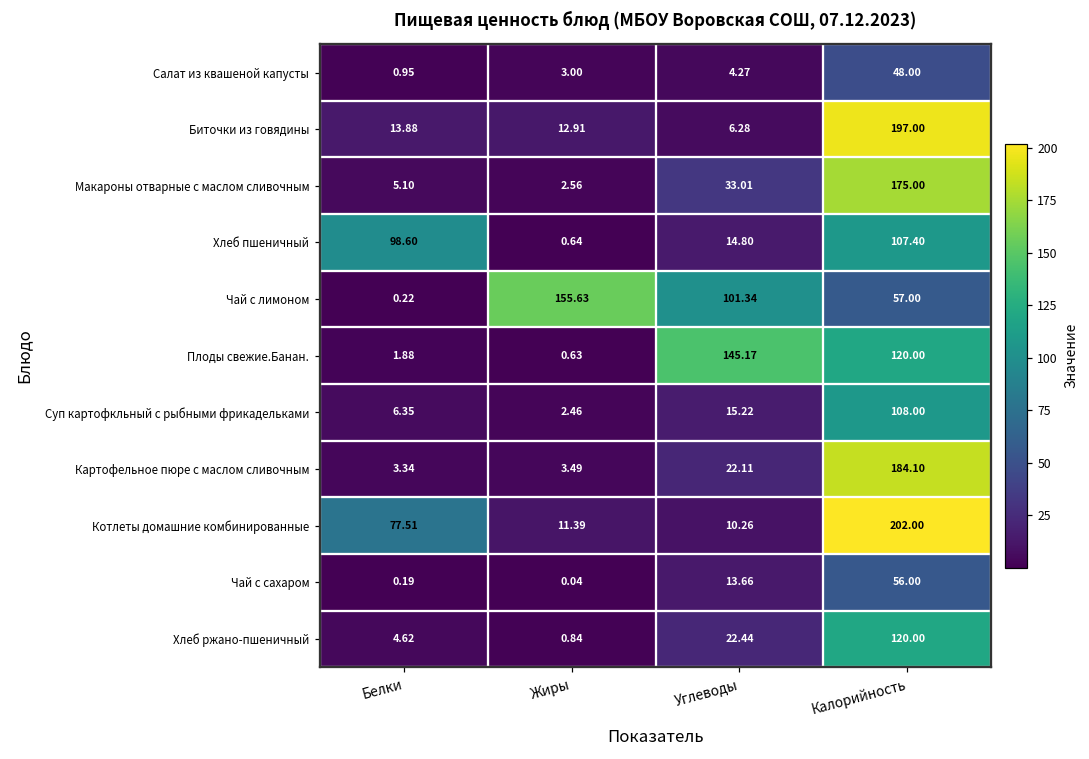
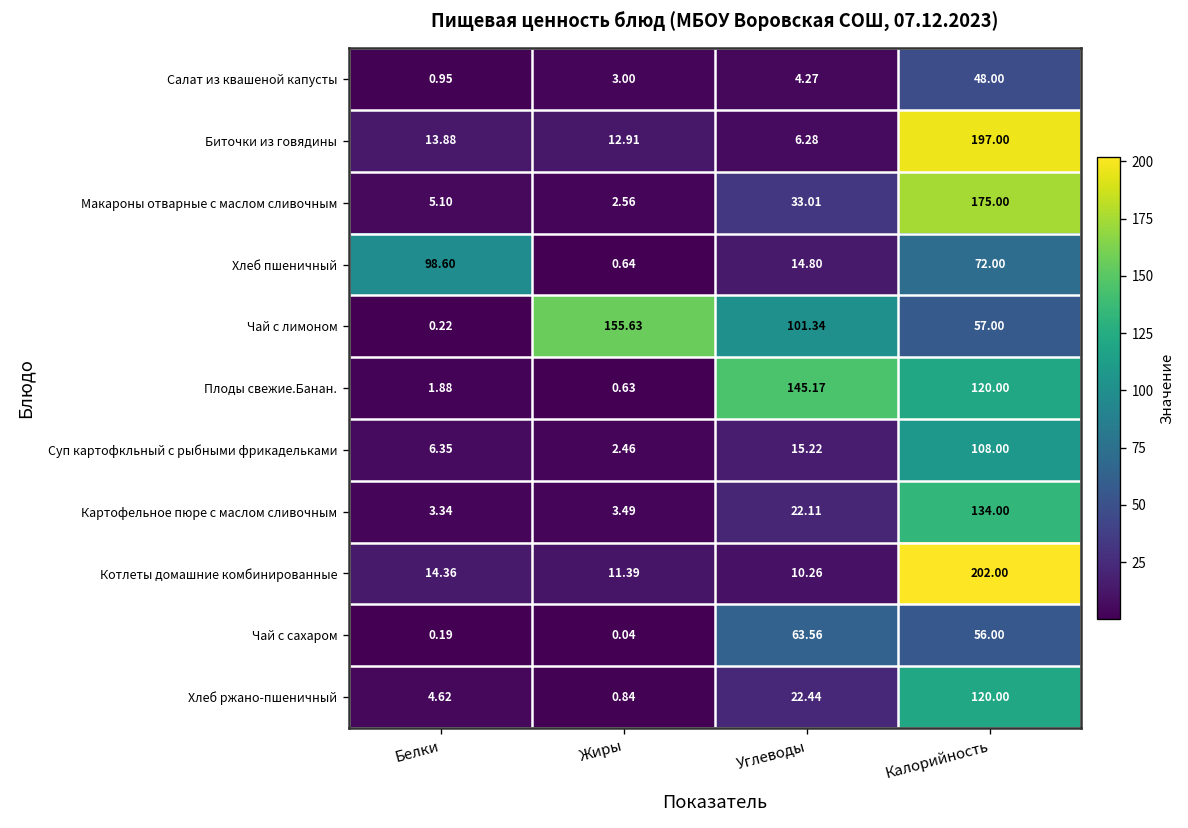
Хлеб пшеничный, Калорийность: 107.40 -> 72.00
Картофельное пюре с маслом сливочным, Калорийность: 184.10 -> 134.00
Котлеты домашние комбинированные, Белки: 77.51 -> 14.36
Чай с сахаром, Углеводы: 13.66 -> 63.56
